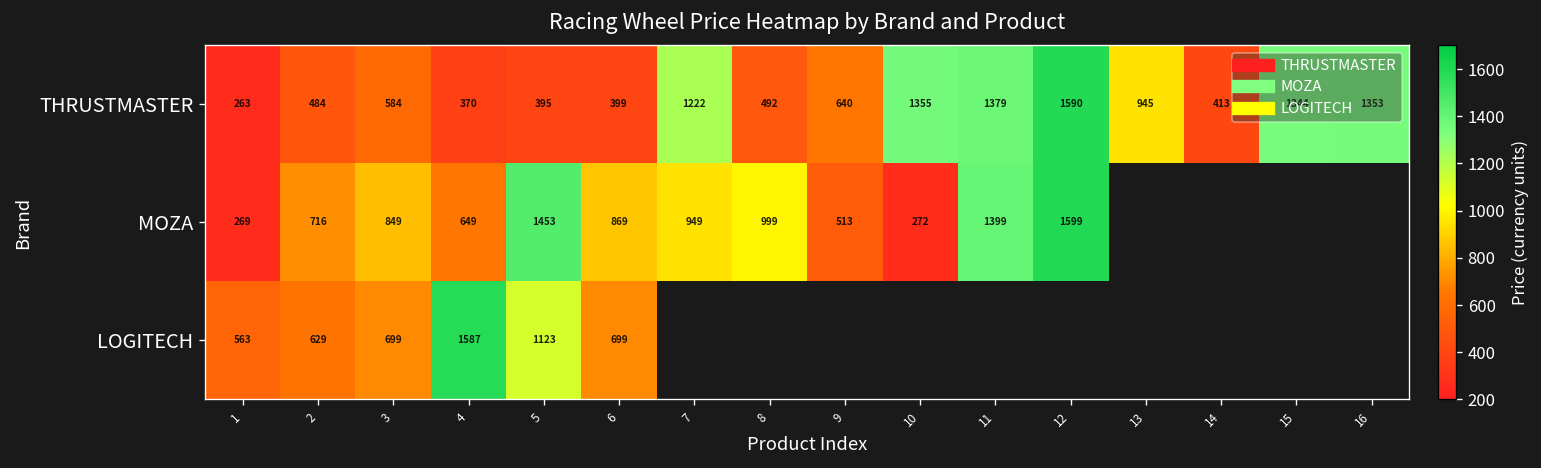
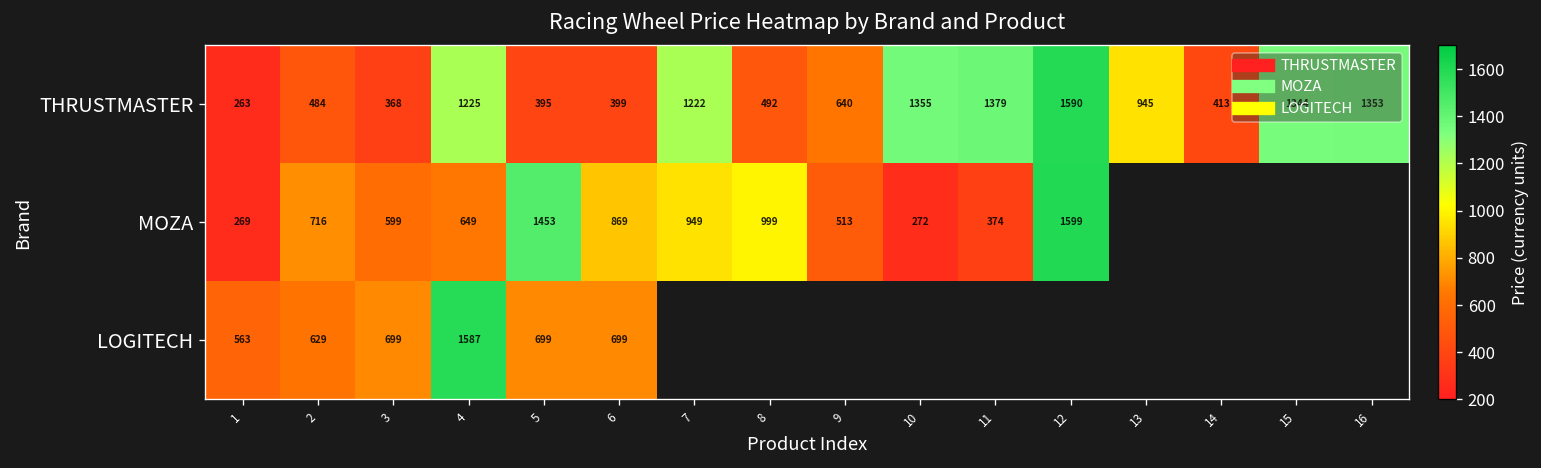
THRUSTMASTER, 3: 584 -> 368
THRUSTMASTER, 4: 370 -> 1225
MOZA, 3: 849 -> 599
MOZA, 11: 1399 -> 374
LOGITECH, 5: 1123 -> 699
